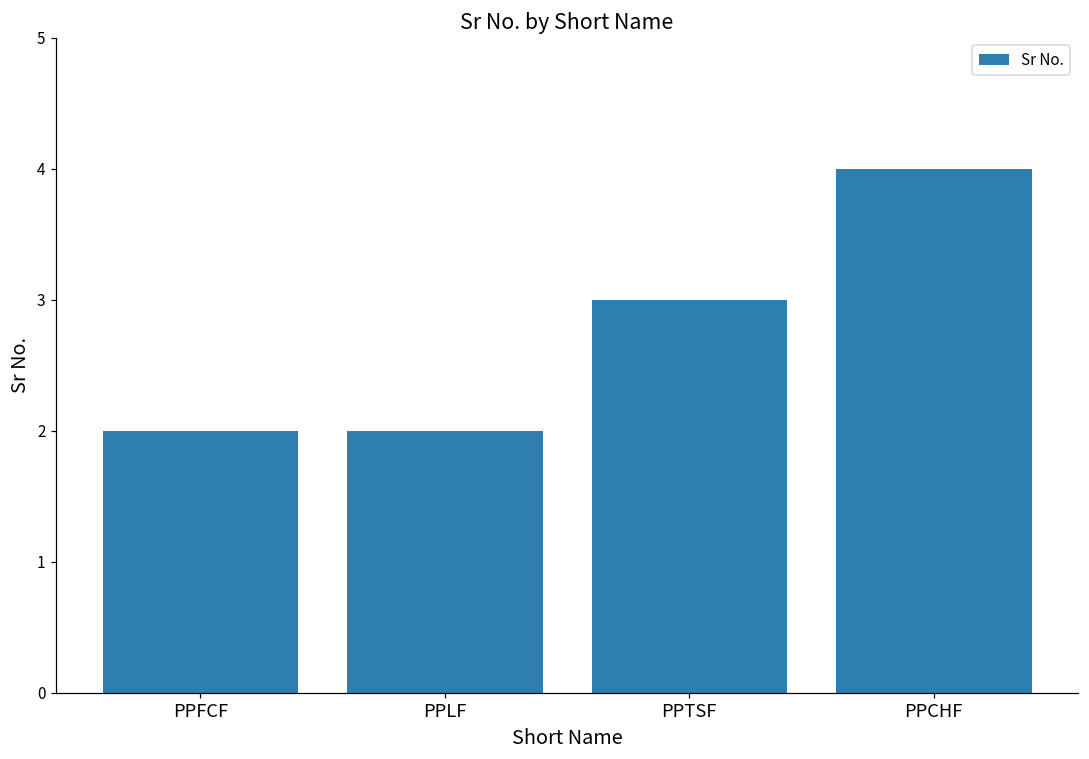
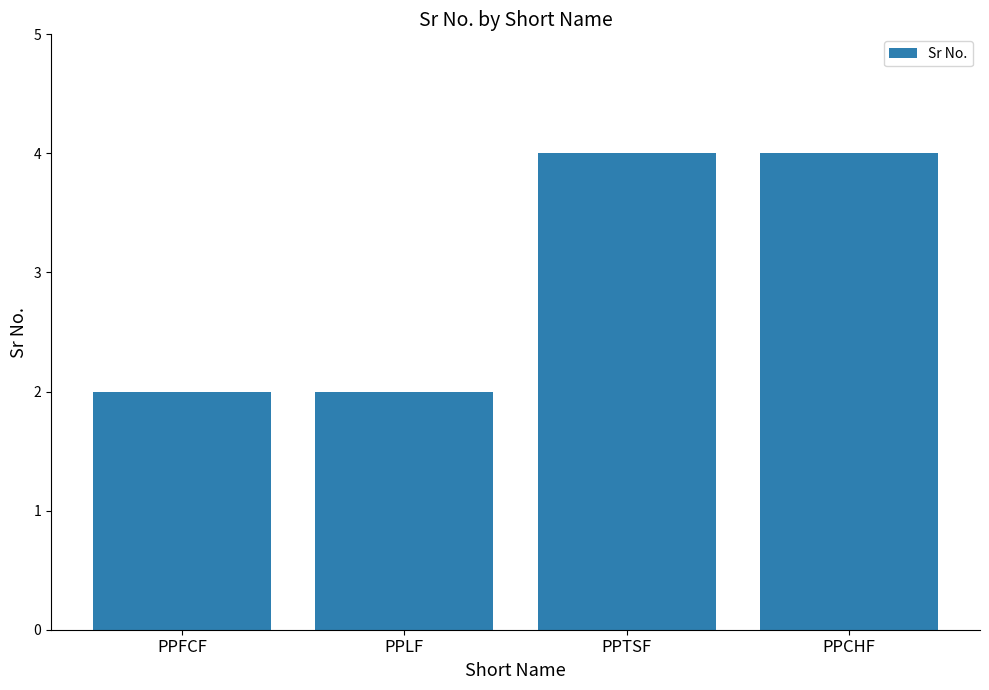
PPTSF: 3 -> 4
